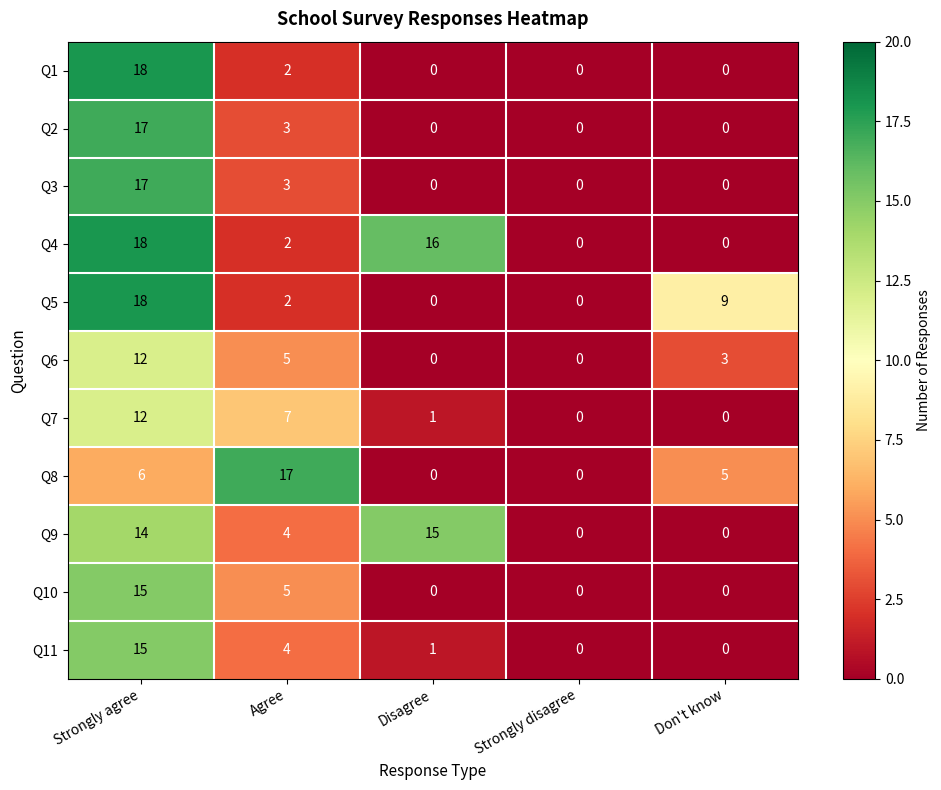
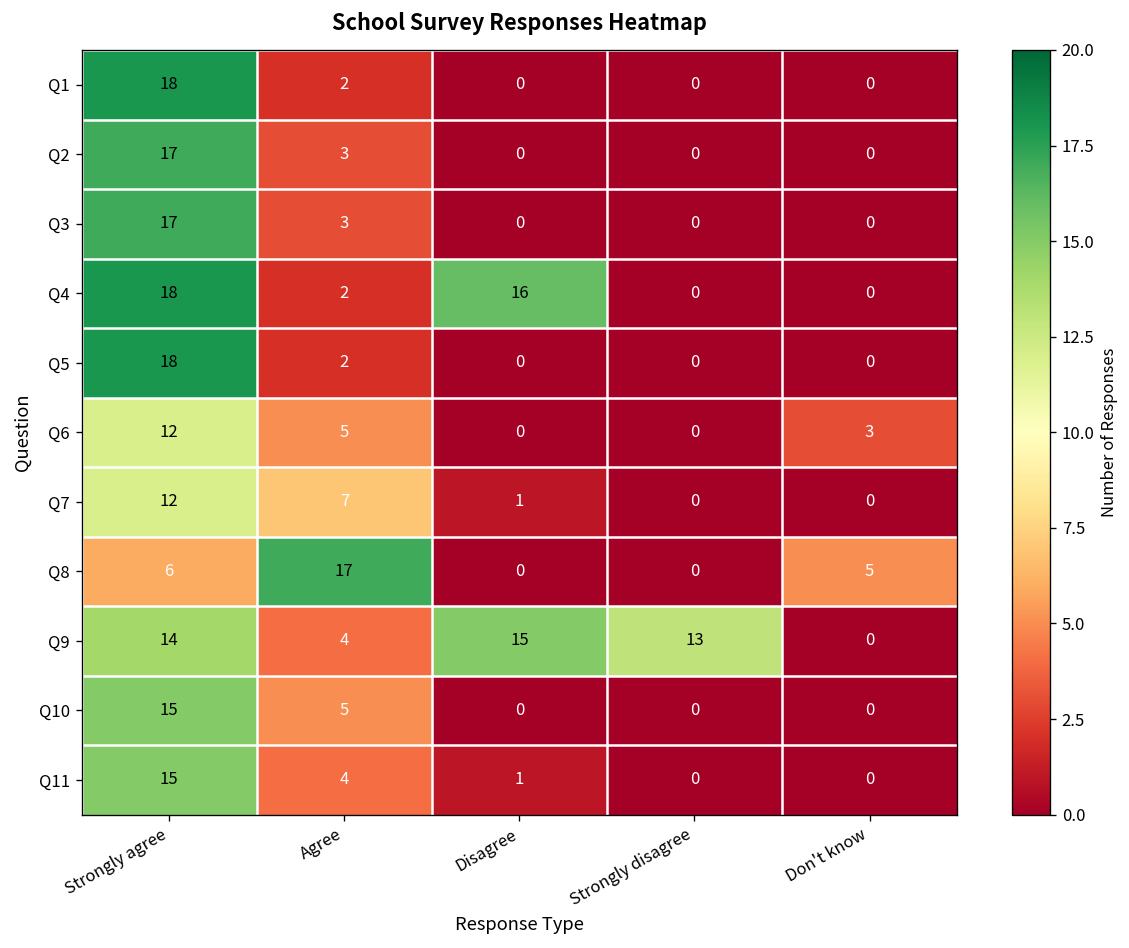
Q5, Don't know: 9 -> 0
Q9, Strongly disagree: 0 -> 13
